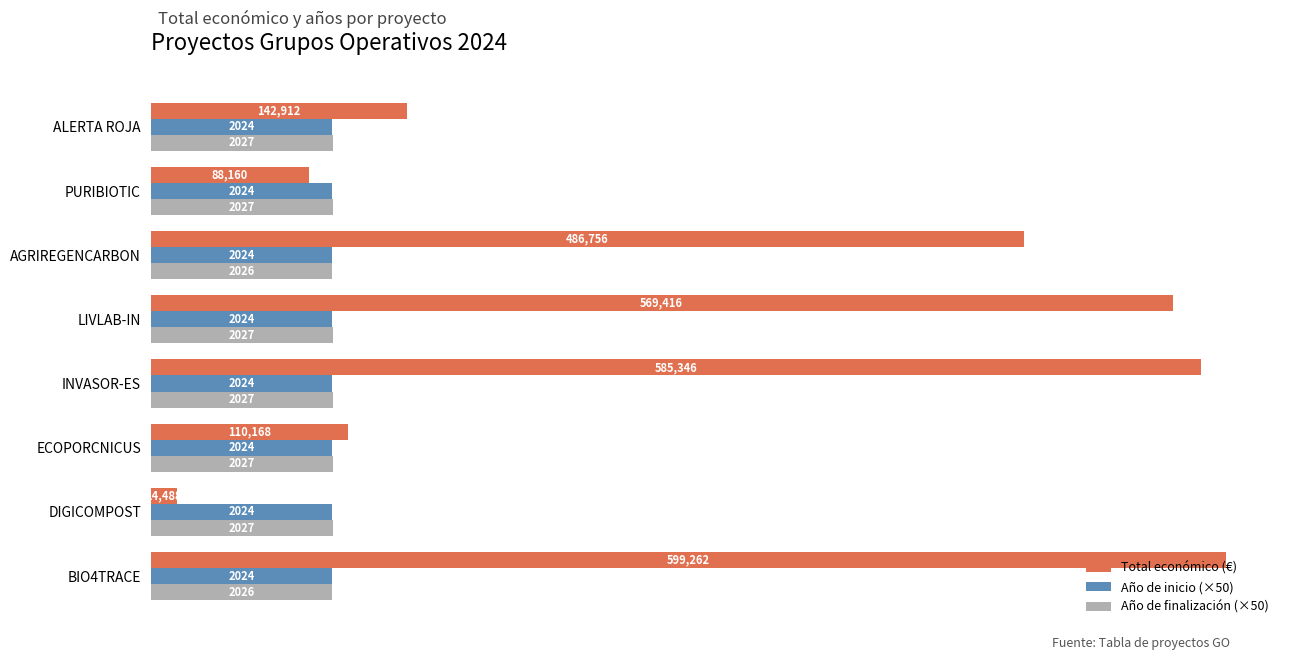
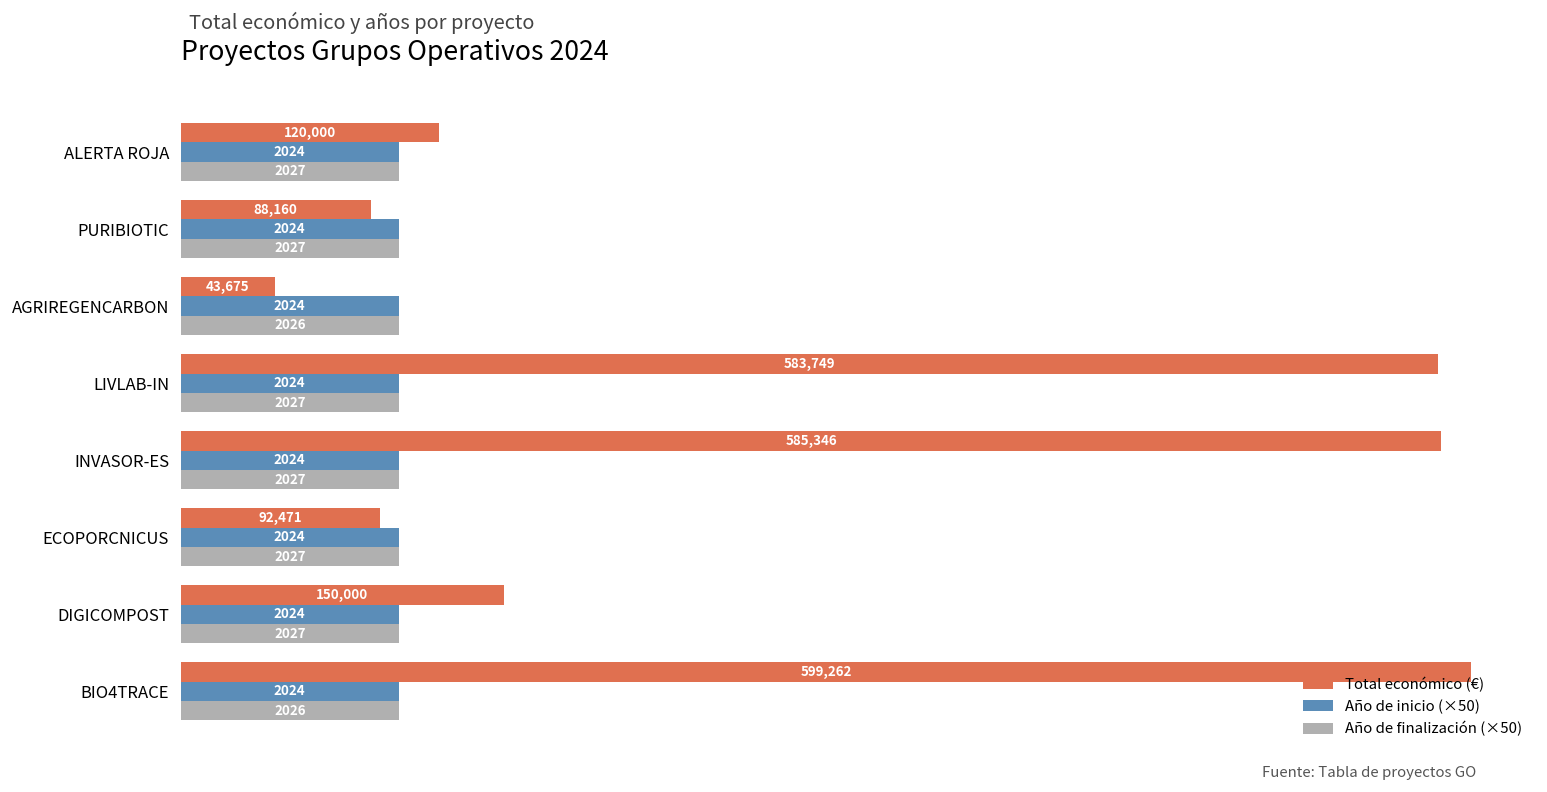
Total económico (€), ALERTA ROJA: 142,912 -> 120,000
Total económico (€), AGRIREGENCARBON: 486,756 -> 43,675
Total económico (€), LIVLAB-IN: 569,416 -> 583,749
Total económico (€), ECOPORCNICUS: 110,168 -> 92,471
Total económico (€), DIGICOMPOST: 14,488 -> 150,000
